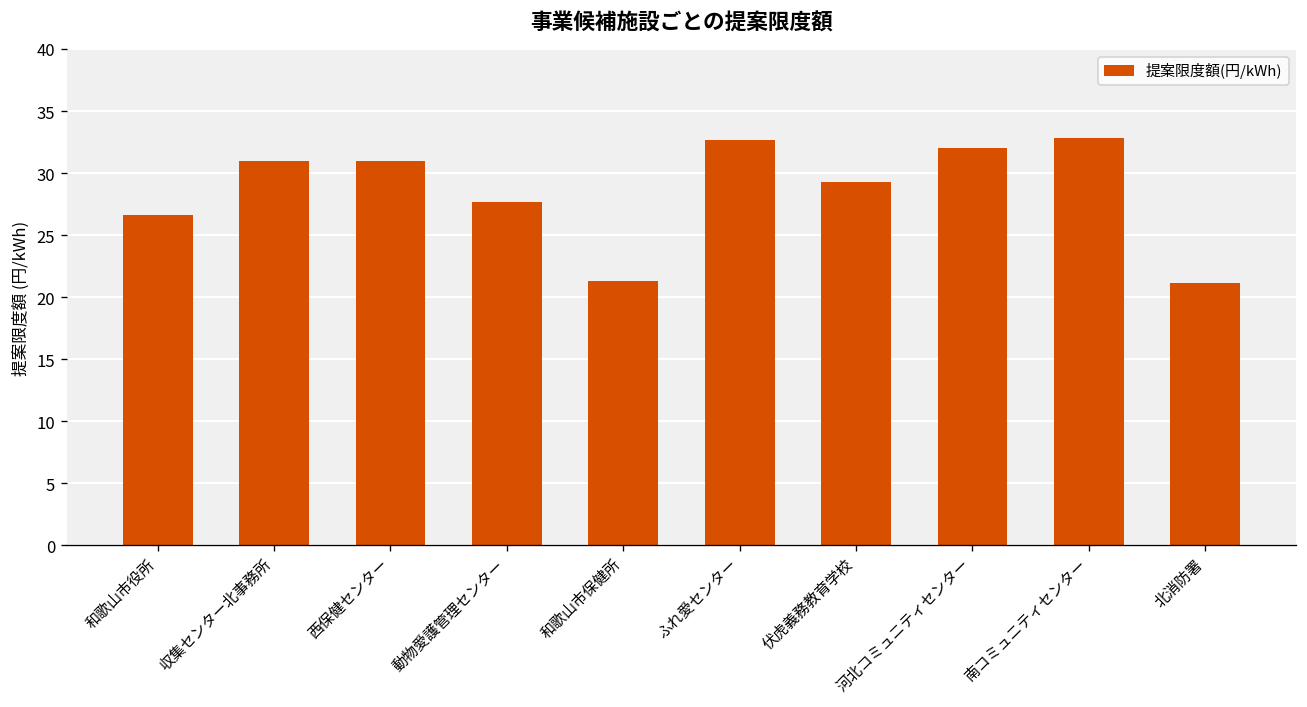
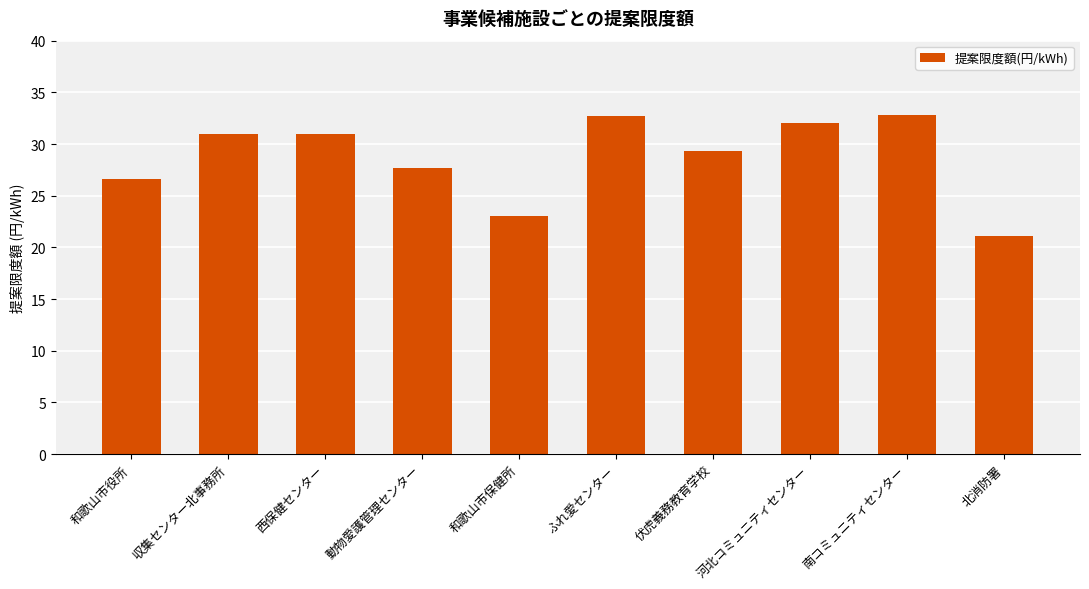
和歌山市保健所: 21.3 -> 23.0
